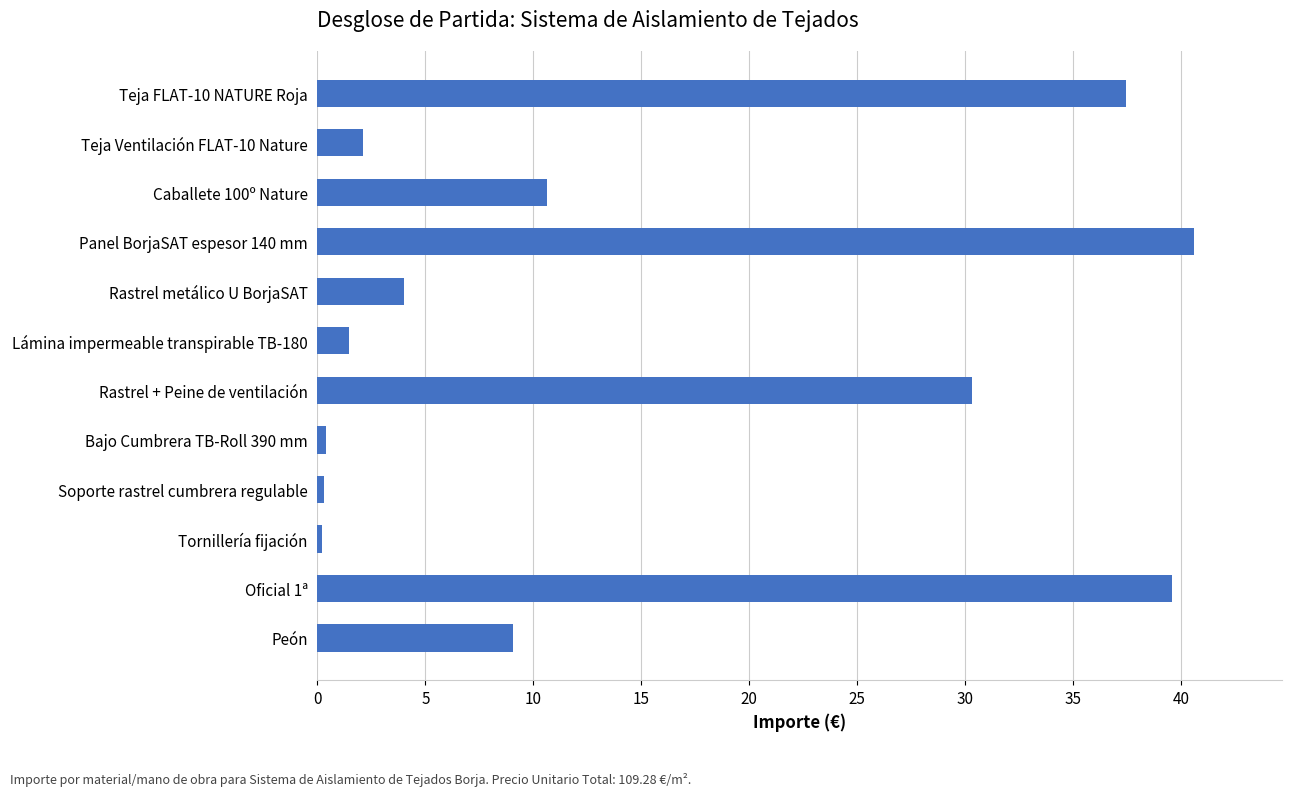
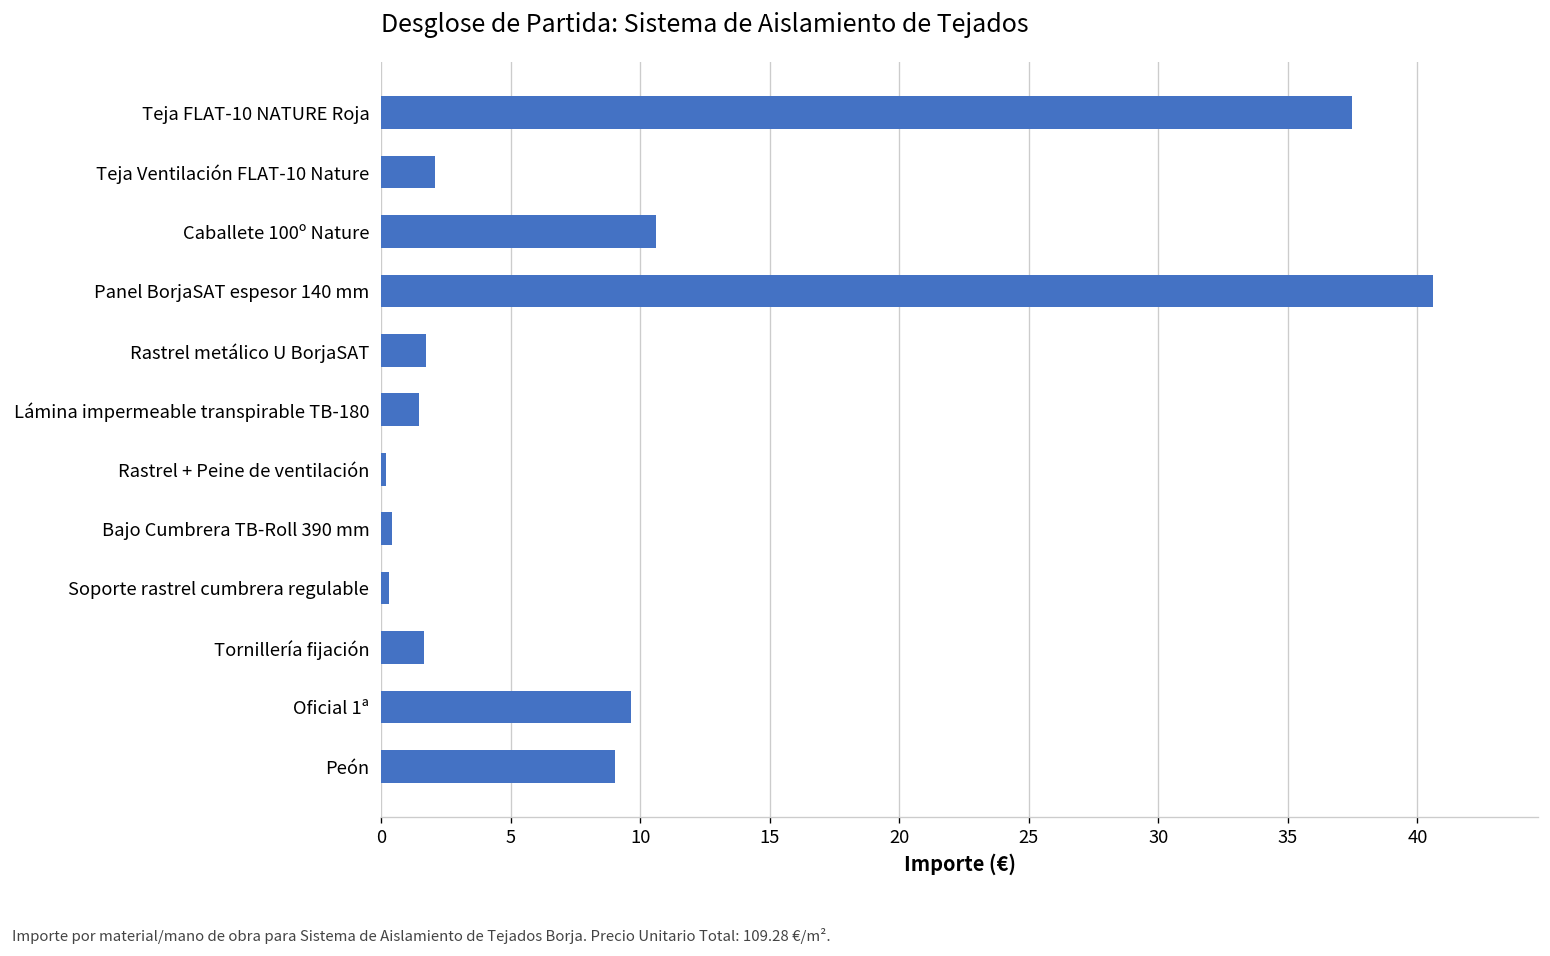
Rastrel metálico U BorjaSAT: 4.0 -> 1.7
Rastrel + Peine de ventilación: 30.3 -> 0.2
Tornillería fijación: 0.2 -> 1.7
Oficial 1ª: 39.6 -> 9.6
